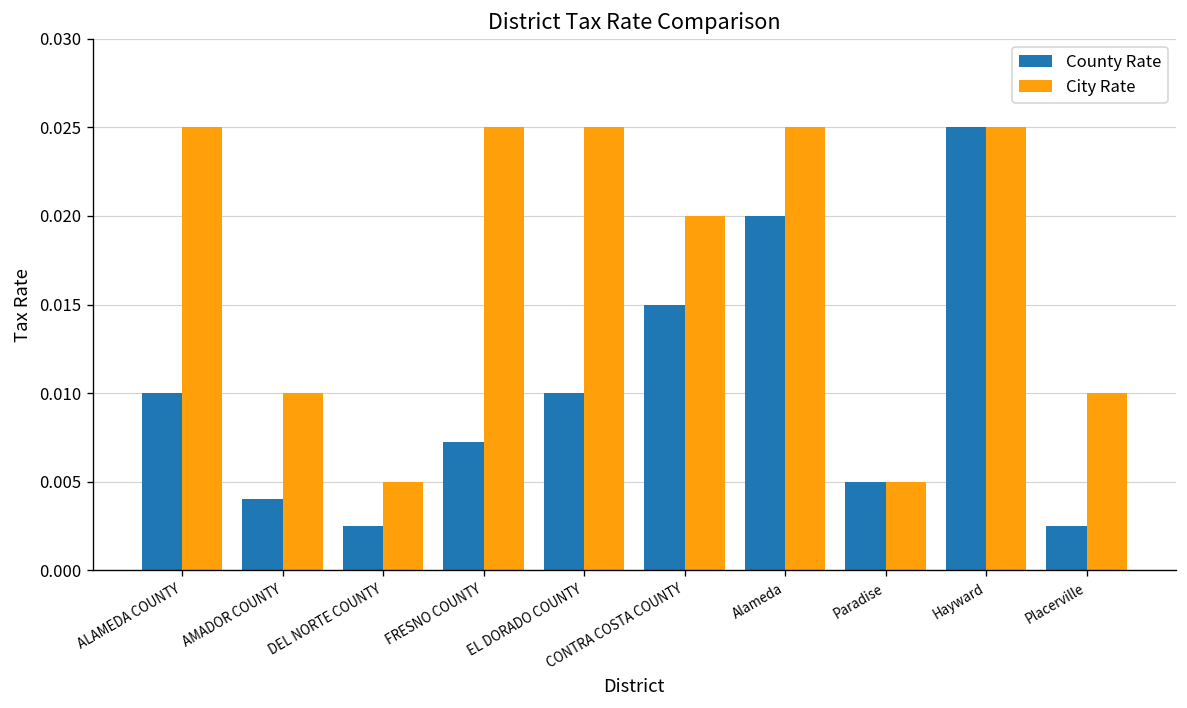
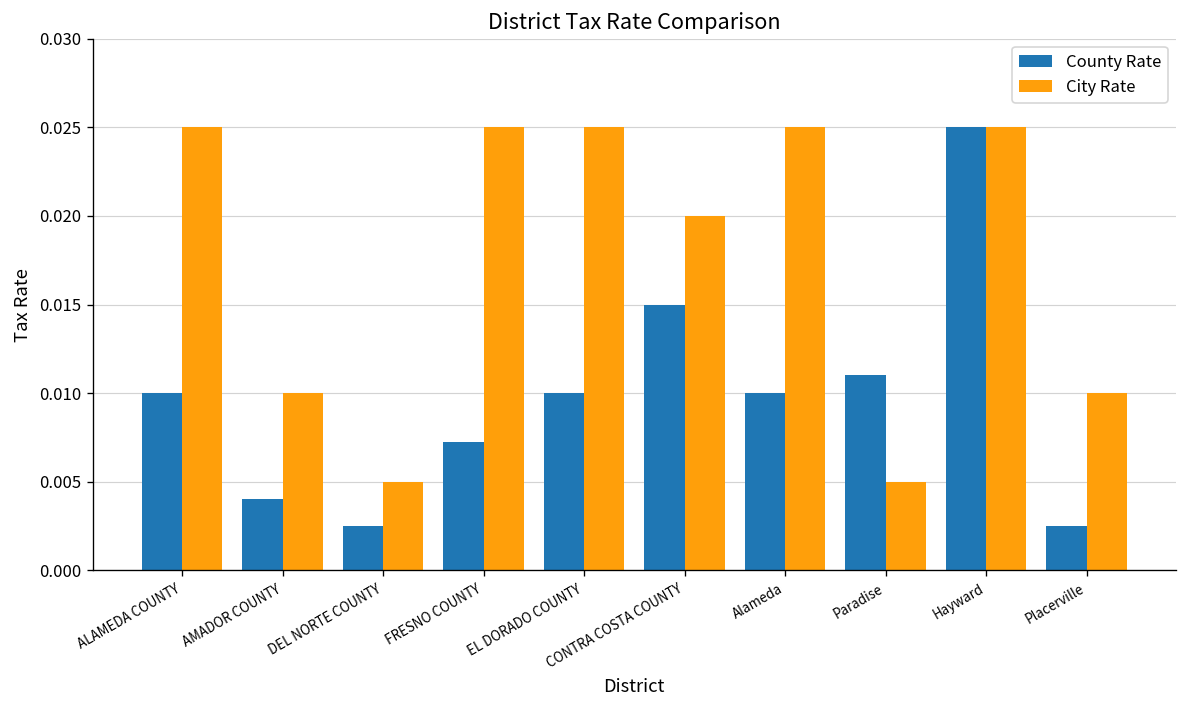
County Rate, Alameda: 0.02 -> 0.01
County Rate, Paradise: 0.005 -> 0.011
